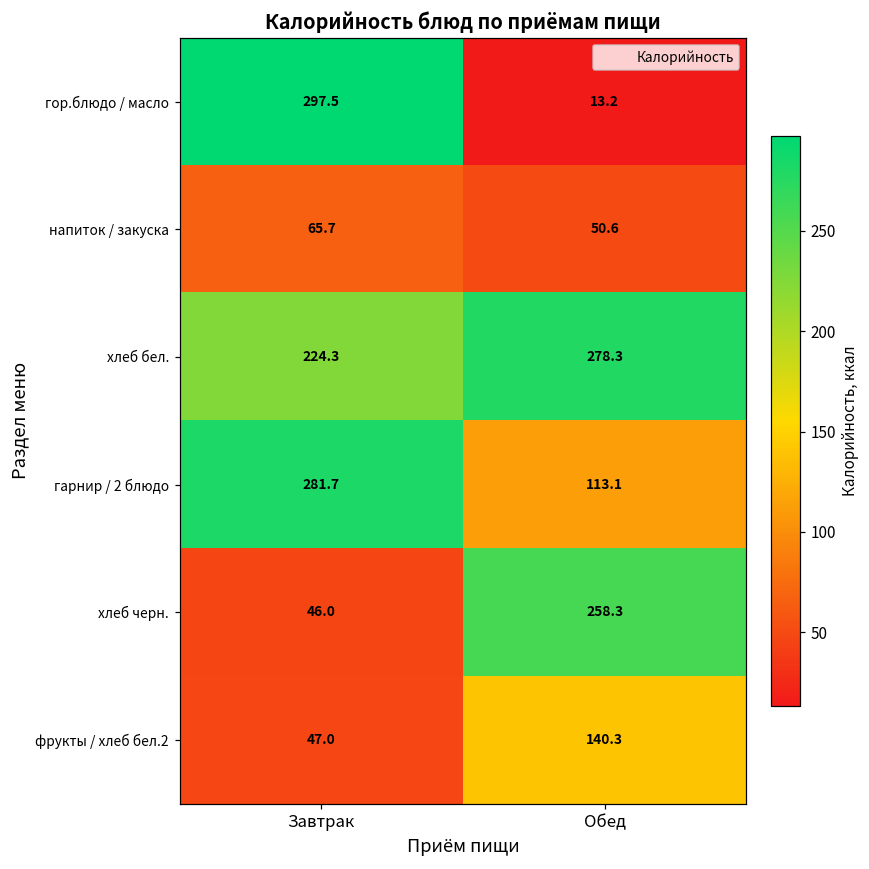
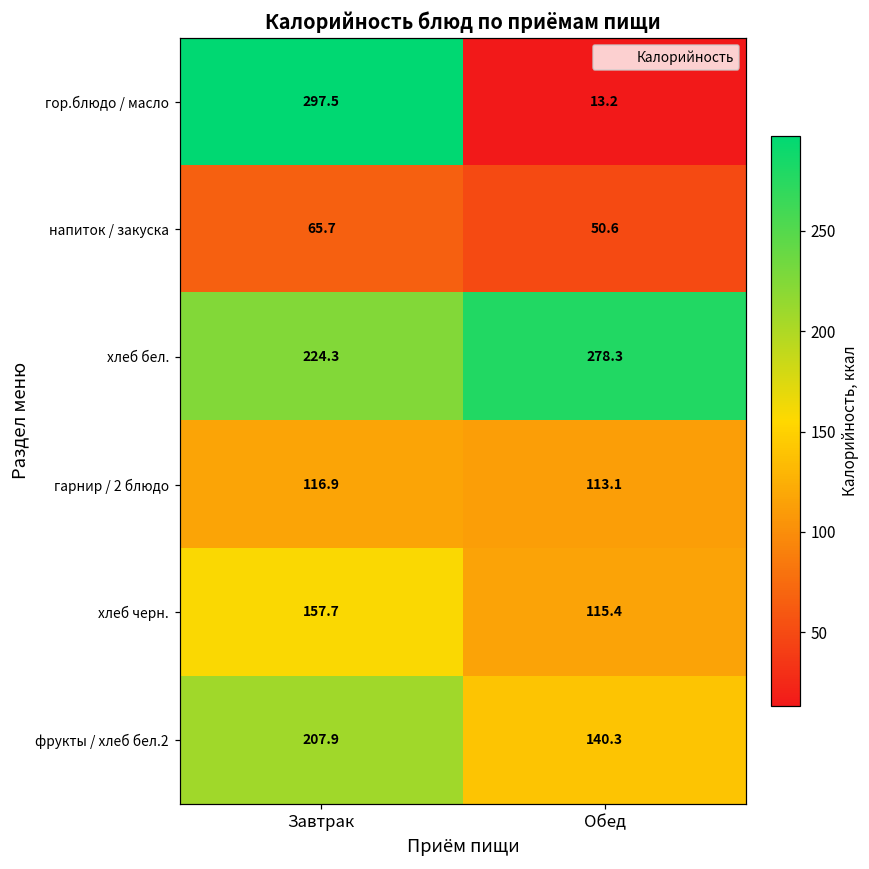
гарнир / 2 блюдо, Завтрак: 281.7 -> 116.9
хлеб черн., Завтрак: 46.0 -> 157.7
хлеб черн., Обед: 258.3 -> 115.4
фрукты / хлеб бел.2, Завтрак: 47.0 -> 207.9
